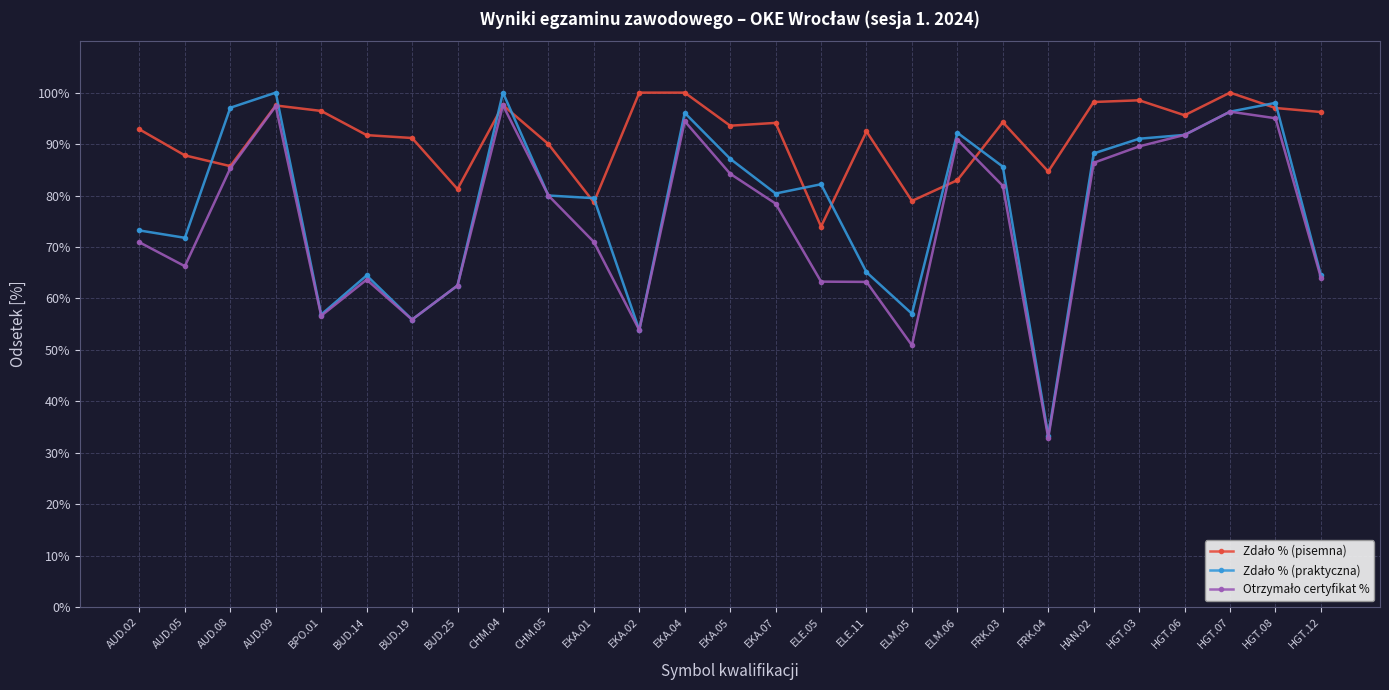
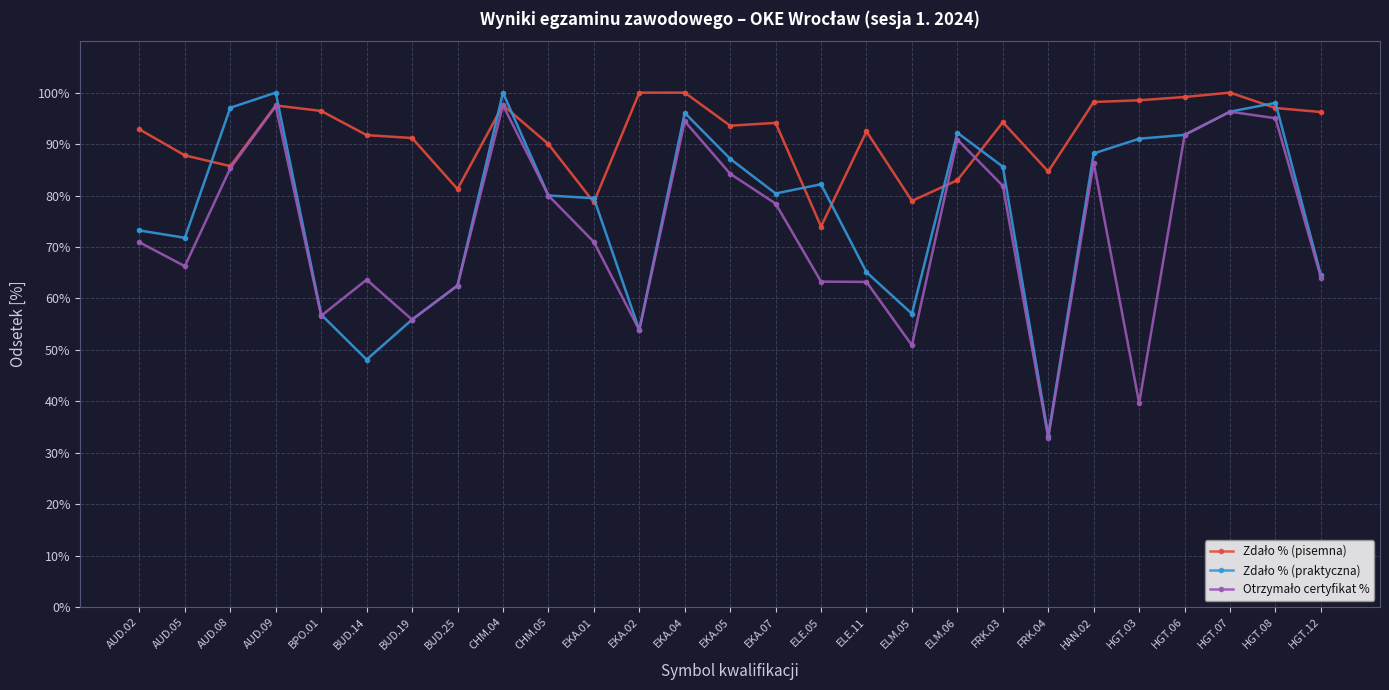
Zdało % (praktyczna), BUD.14: 64% -> 48%
Otrzymało certyfikat %, HGT.03: 90% -> 40%
Zdało % (pisemna), HGT.06: 96% -> 99%
